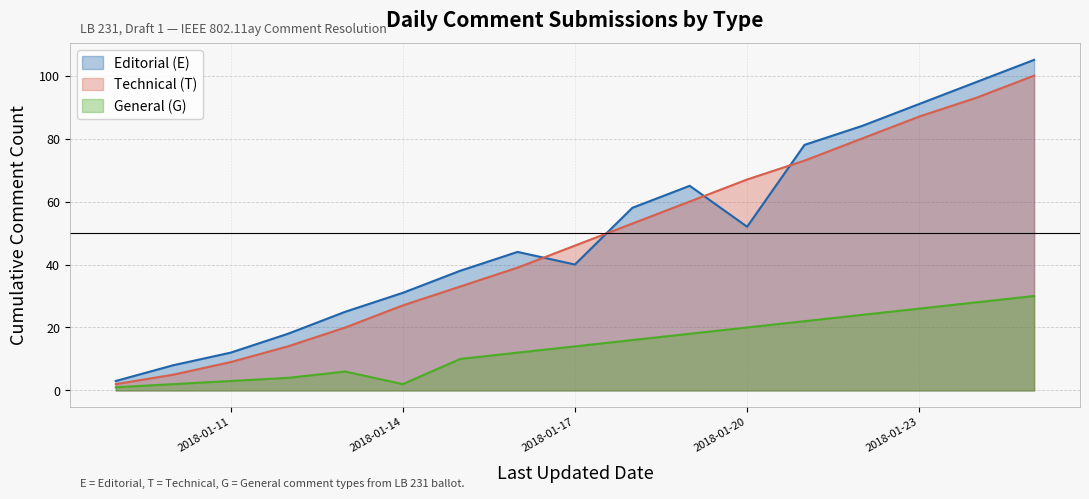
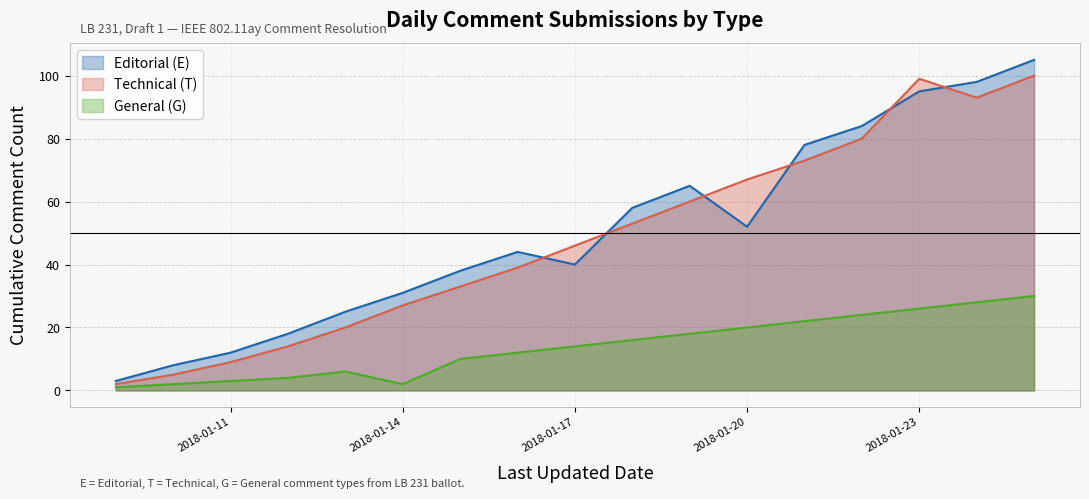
Editorial (E), 2018-01-23: 91 -> 95
Technical (T), 2018-01-23: 87 -> 99
